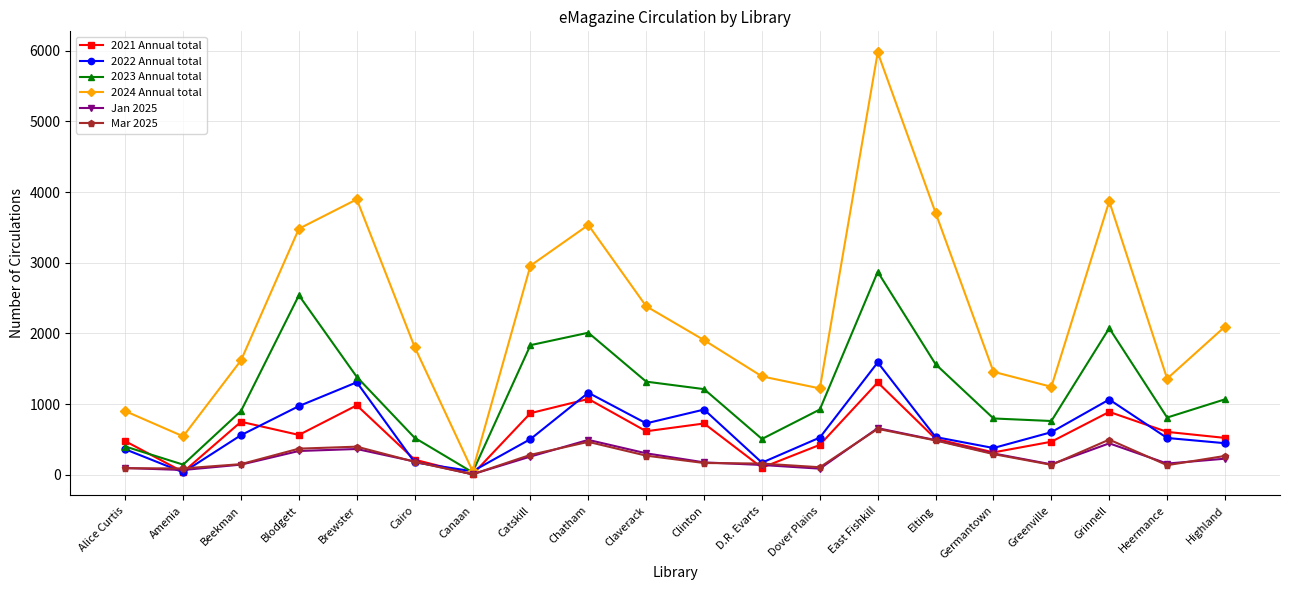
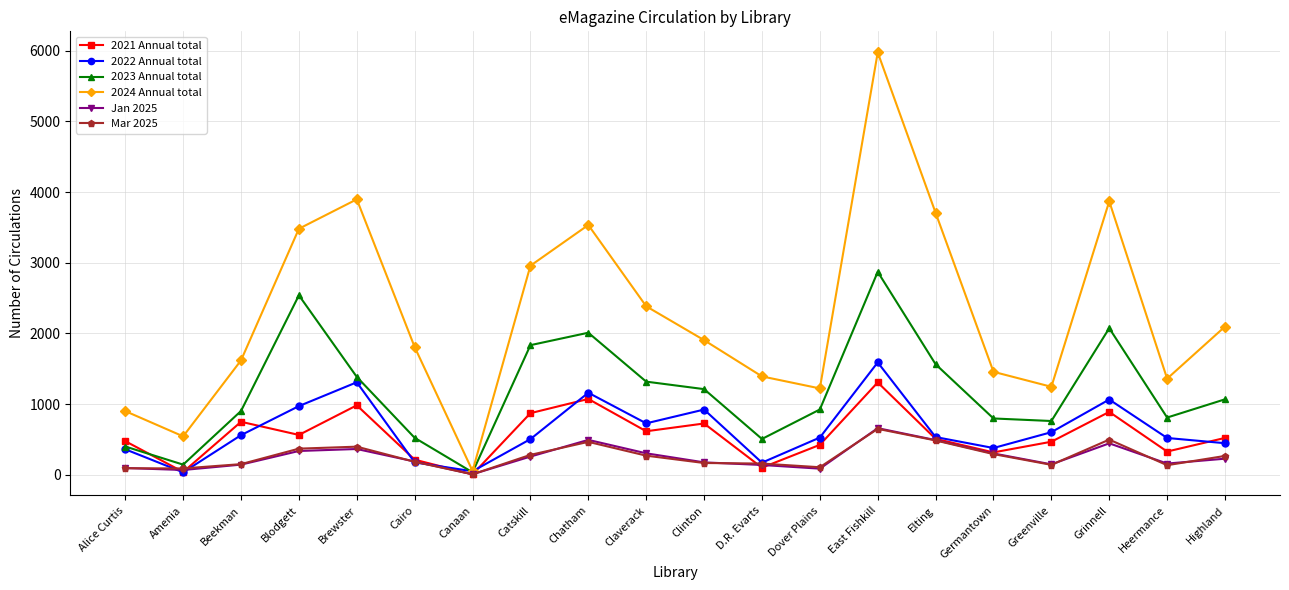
2021 Annual total, Heermance: 600 -> 300
